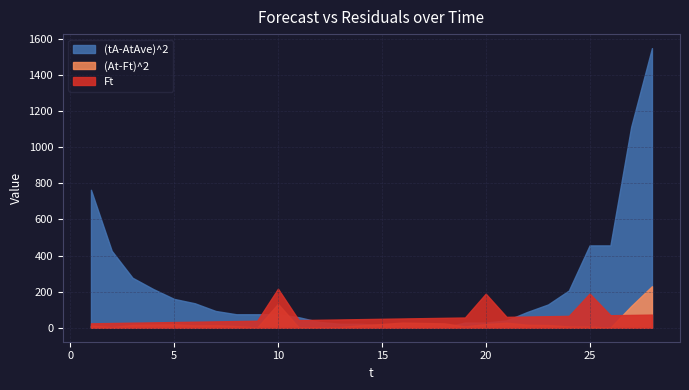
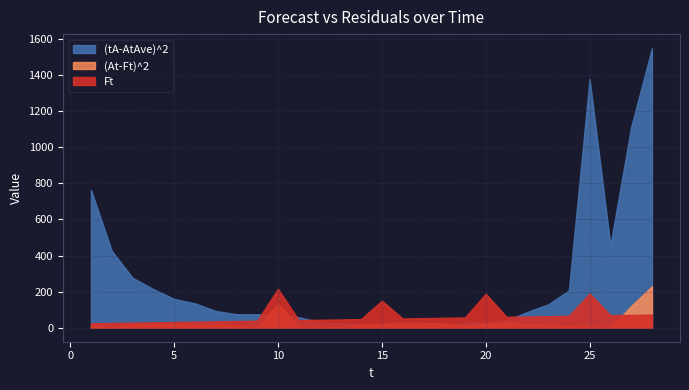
Ft, 15: 50 -> 150
(tA-AtAve)^2, 25: 460 -> 1380
